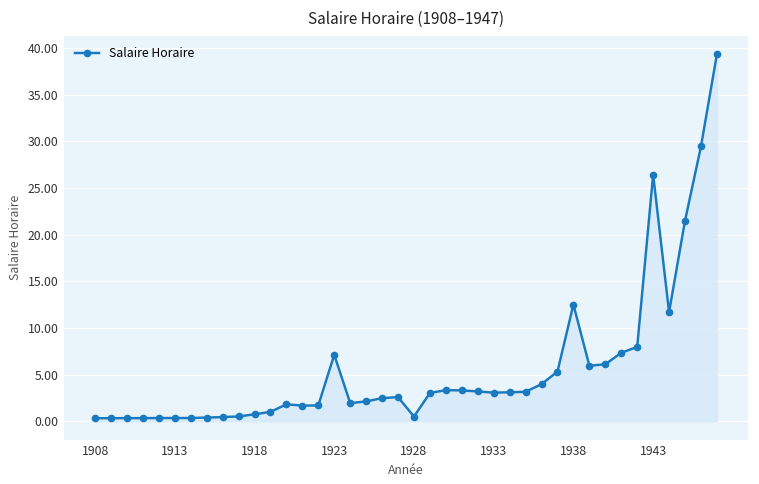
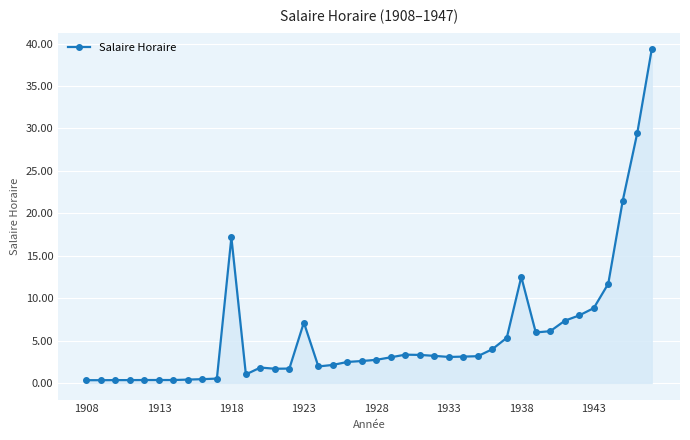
1918: 1 -> 17
1928: 1 -> 3
1943: 26 -> 9
